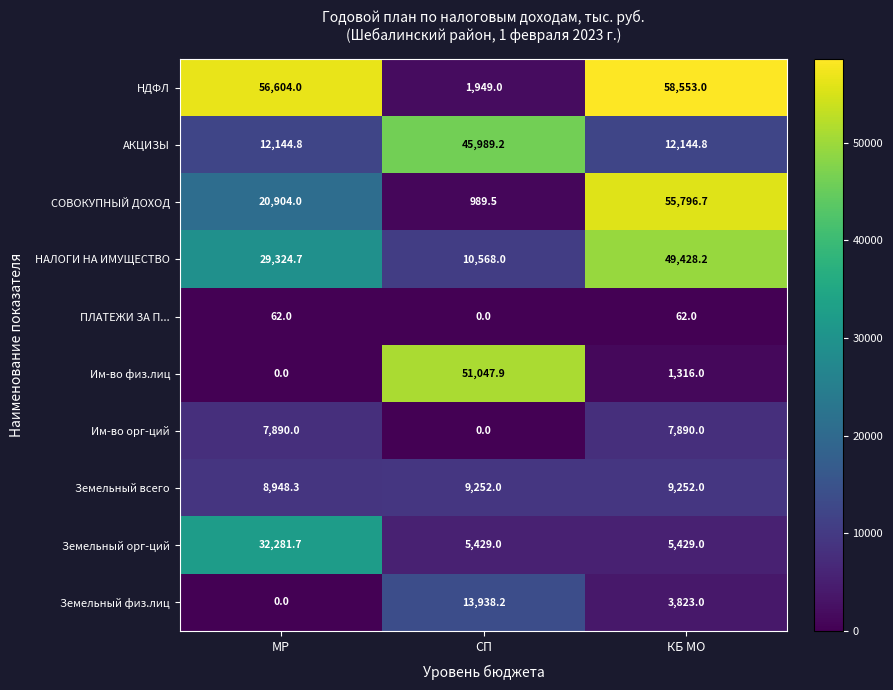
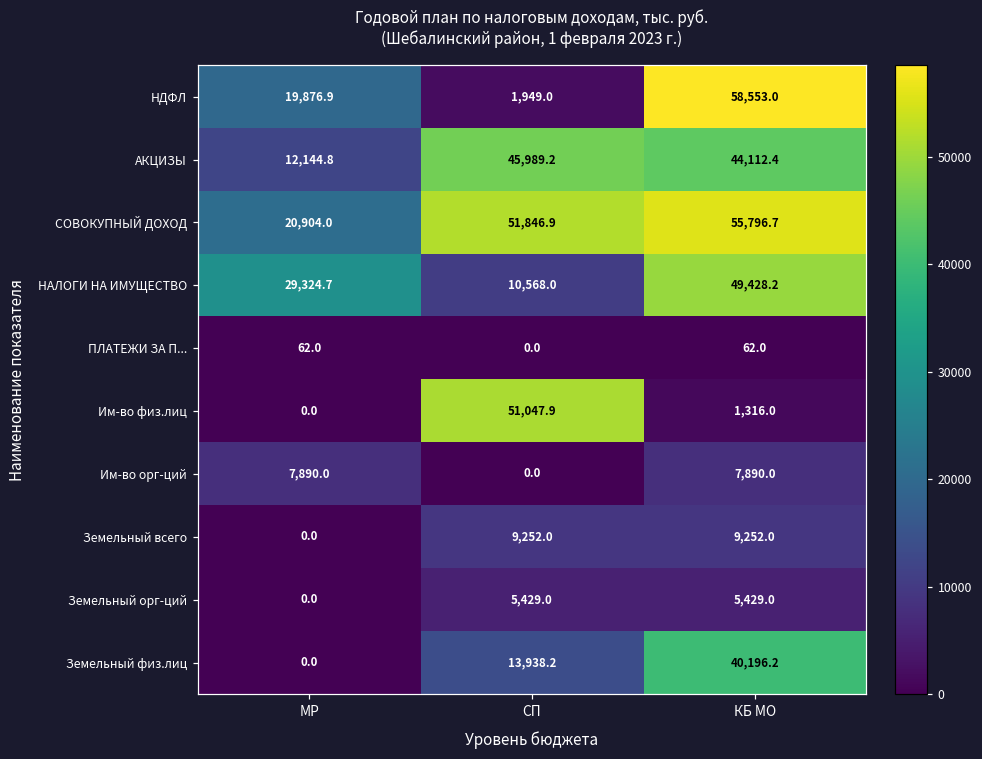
НДФЛ, МР: 56,604.0 -> 19,876.9
АКЦИЗЫ, КБ МО: 12,144.8 -> 44,112.4
СОВОКУПНЫЙ ДОХОД, СП: 989.5 -> 51,846.9
Земельный всего, МР: 8,948.3 -> 0.0
Земельный орг-ций, МР: 32,281.7 -> 0.0
Земельный физ.лиц, КБ МО: 3,823.0 -> 40,196.2
